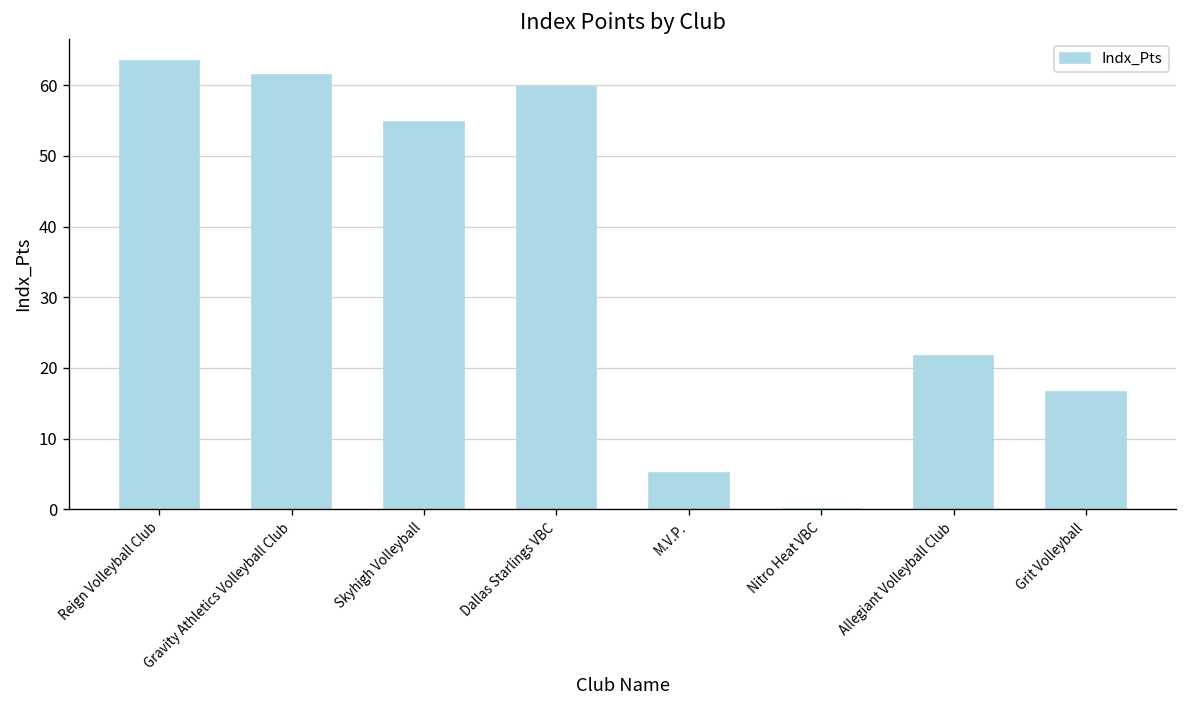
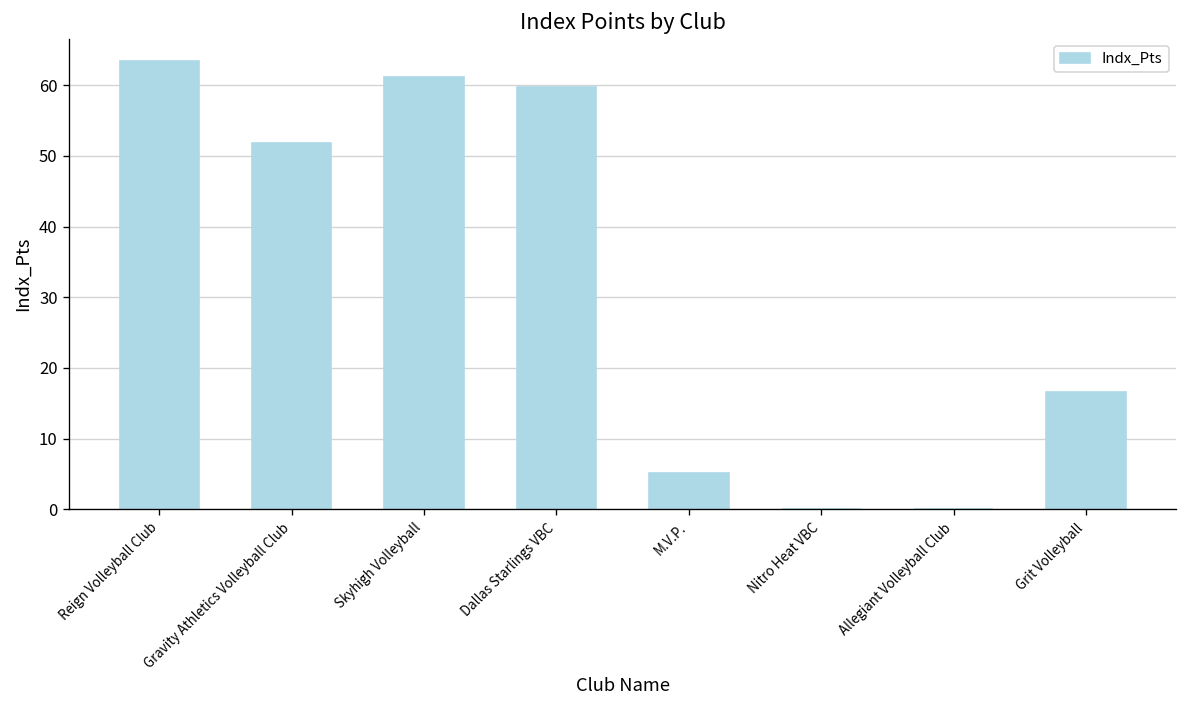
Gravity Athletics Volleyball Club: 61 -> 52
Skyhigh Volleyball: 55 -> 61
Allegiant Volleyball Club: 22 -> 0
